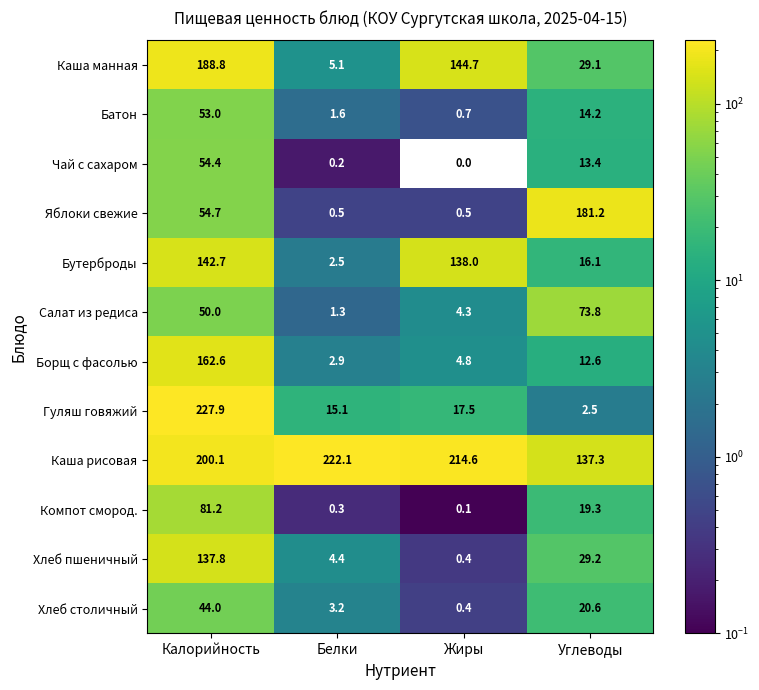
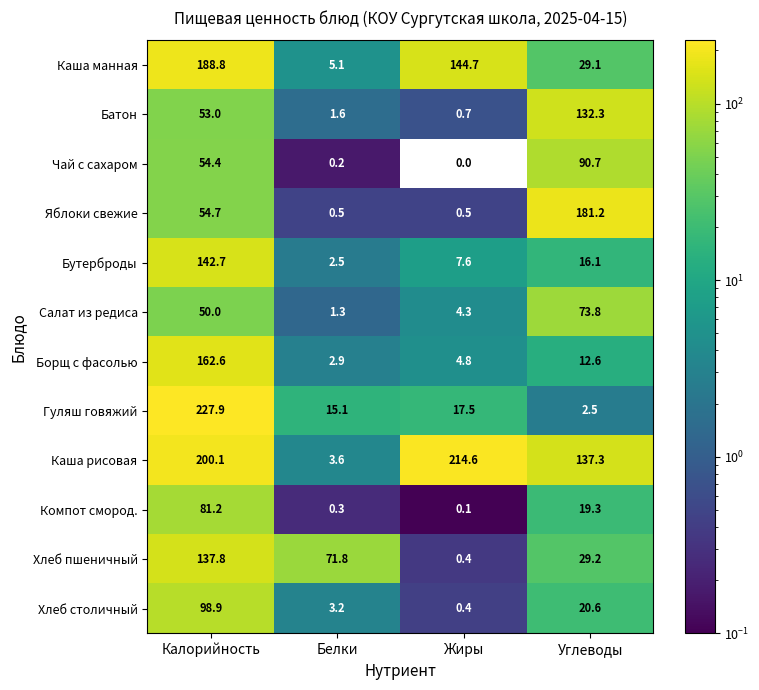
Батон, Углеводы: 14.2 -> 132.3
Чай с сахаром, Углеводы: 13.4 -> 90.7
Бутерброды, Жиры: 138.0 -> 7.6
Каша рисовая, Белки: 222.1 -> 3.6
Хлеб пшеничный, Белки: 4.4 -> 71.8
Хлеб столичный, Калорийность: 44.0 -> 98.9
